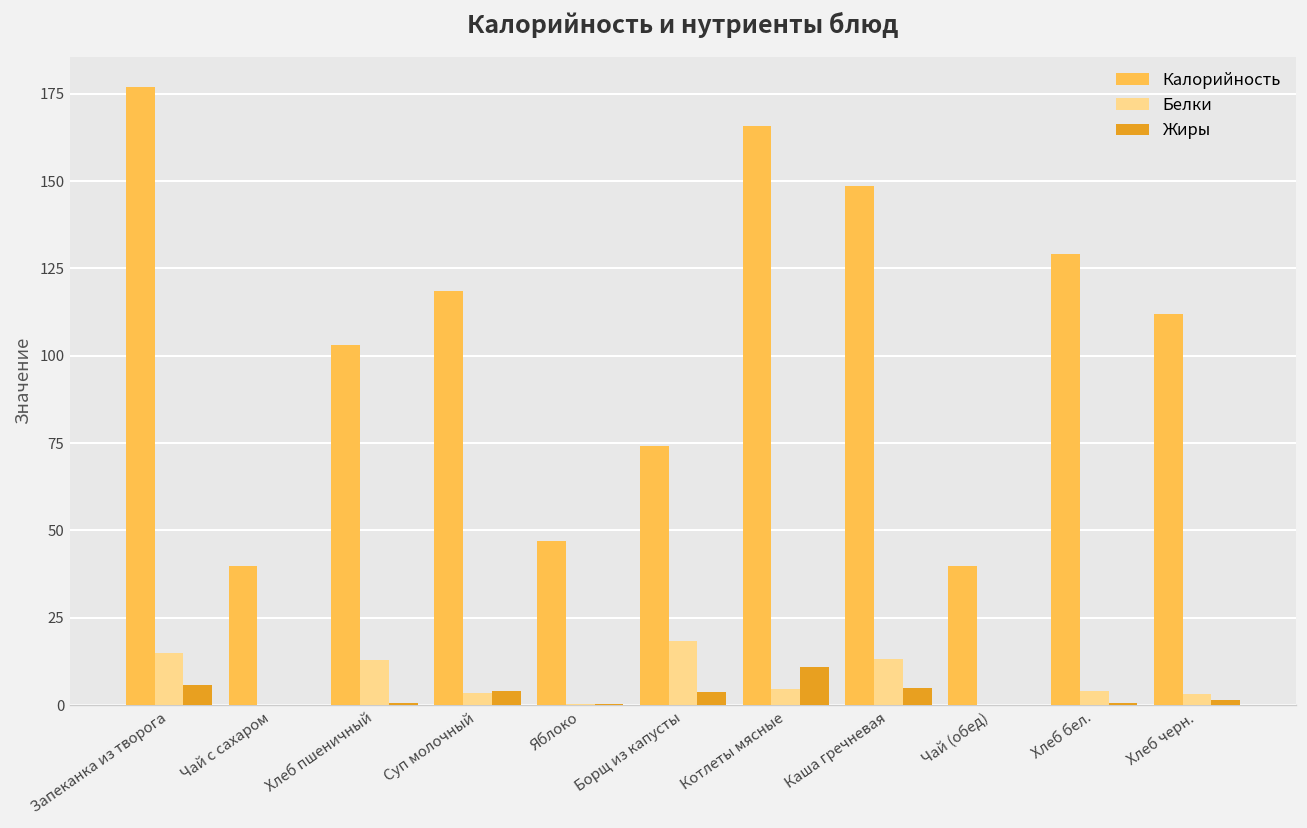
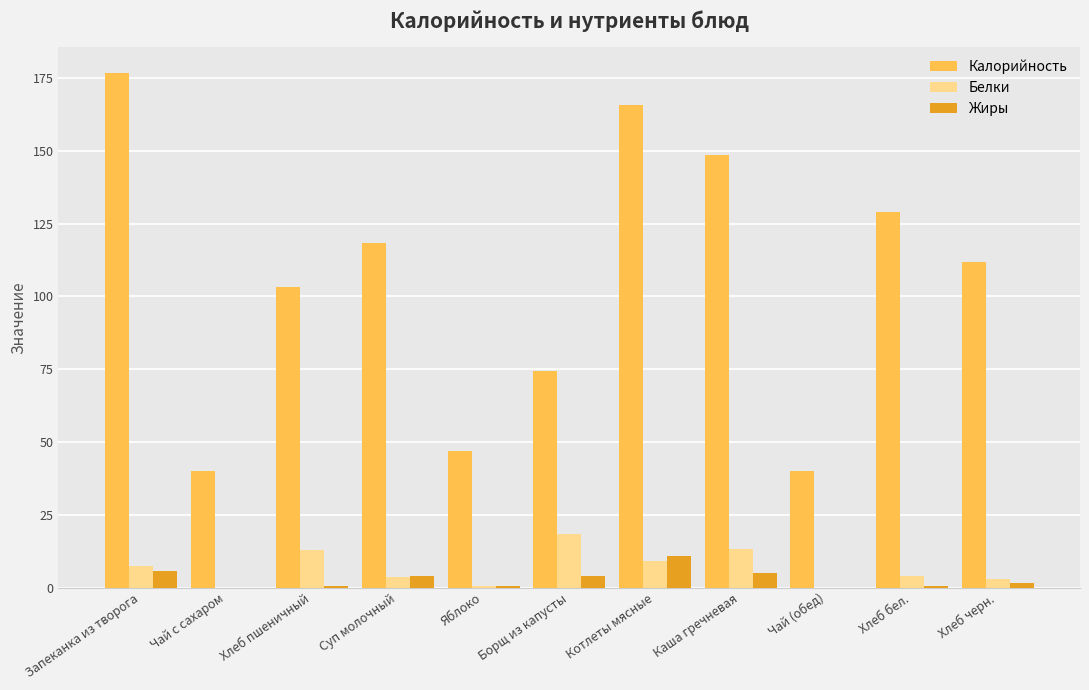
Белки, Запеканка из творога: 15 -> 7
Белки, Котлеты мясные: 5 -> 9
